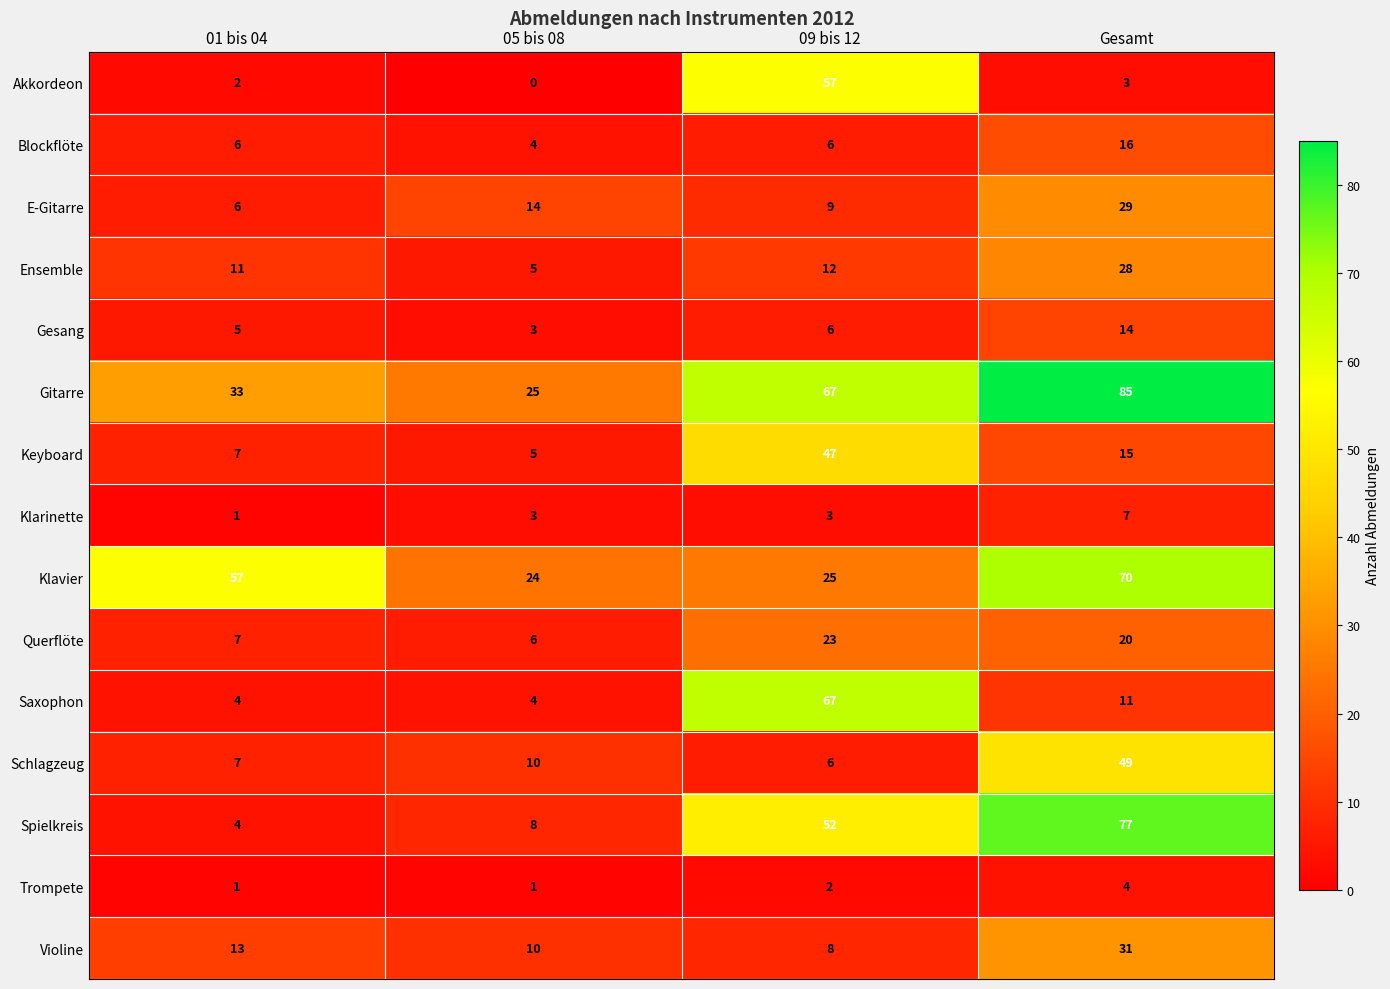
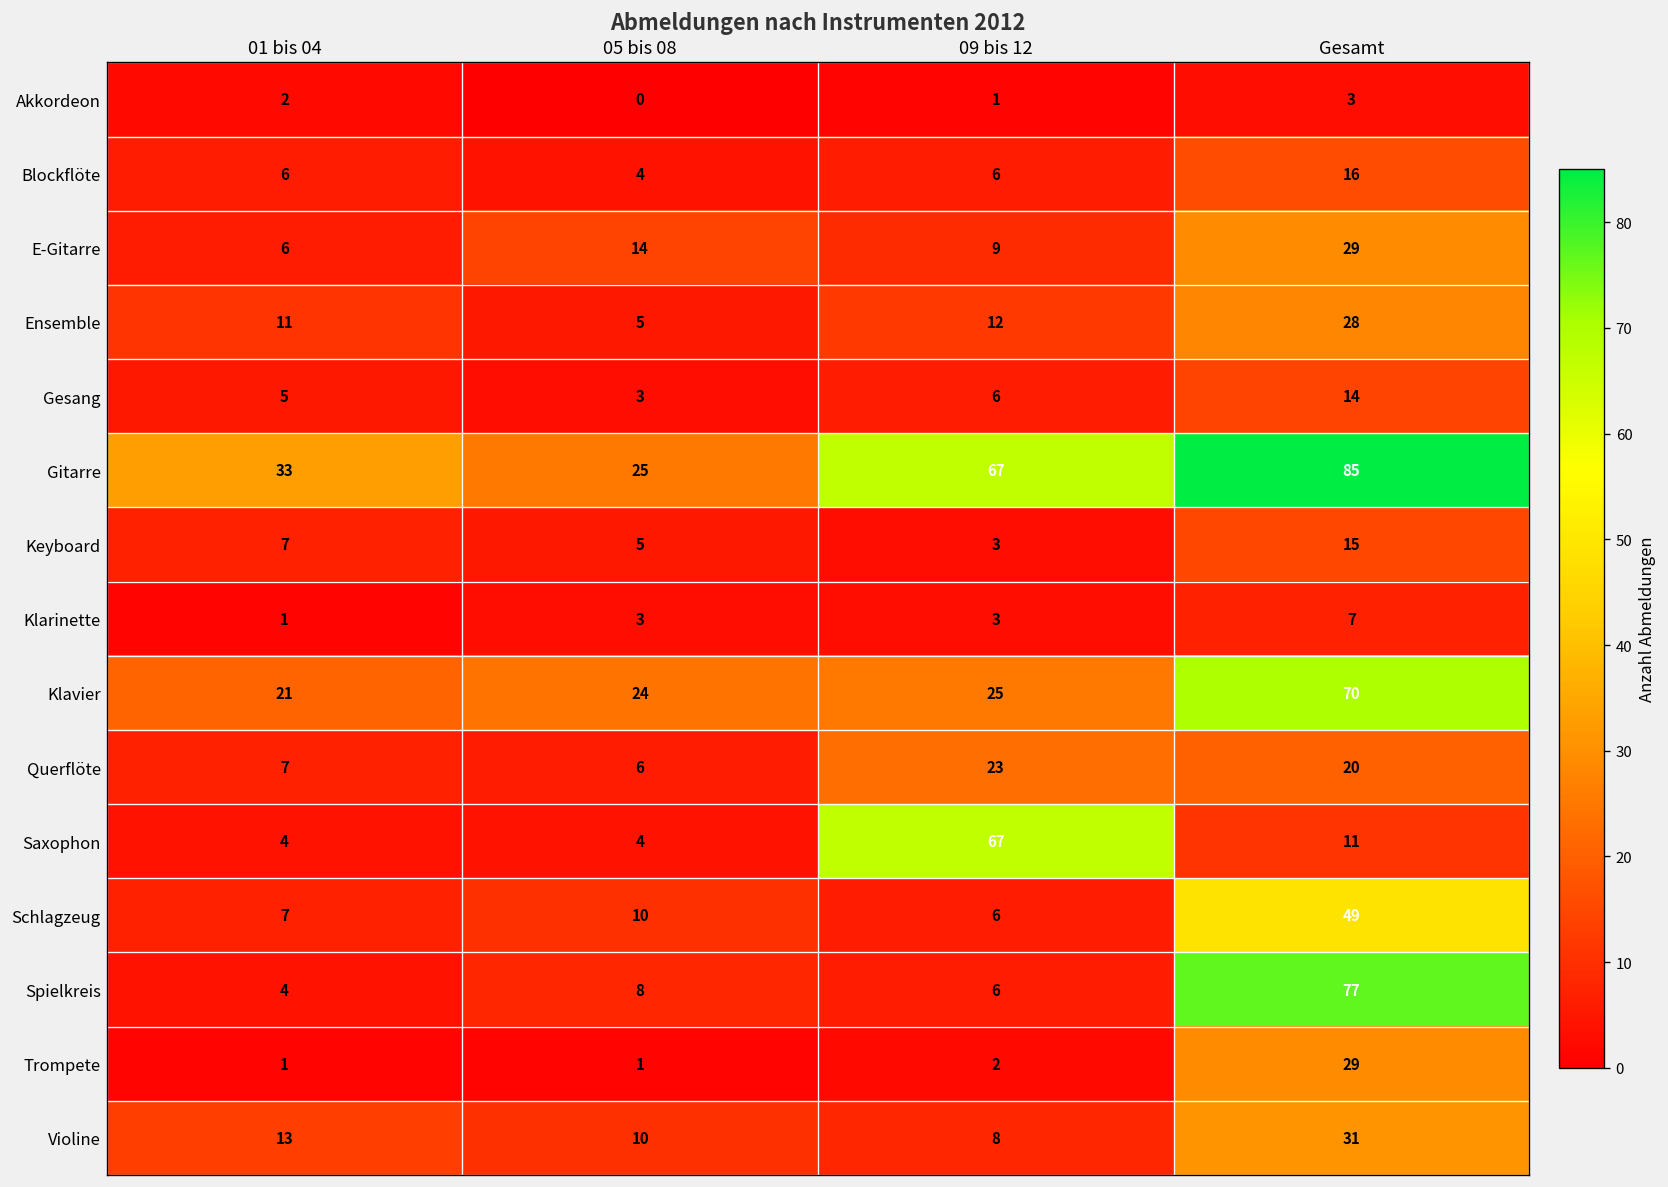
Akkordeon, 09 bis 12: 57 -> 1
Keyboard, 09 bis 12: 47 -> 3
Klavier, 01 bis 04: 57 -> 21
Spielkreis, 09 bis 12: 52 -> 6
Trompete, Gesamt: 4 -> 29
